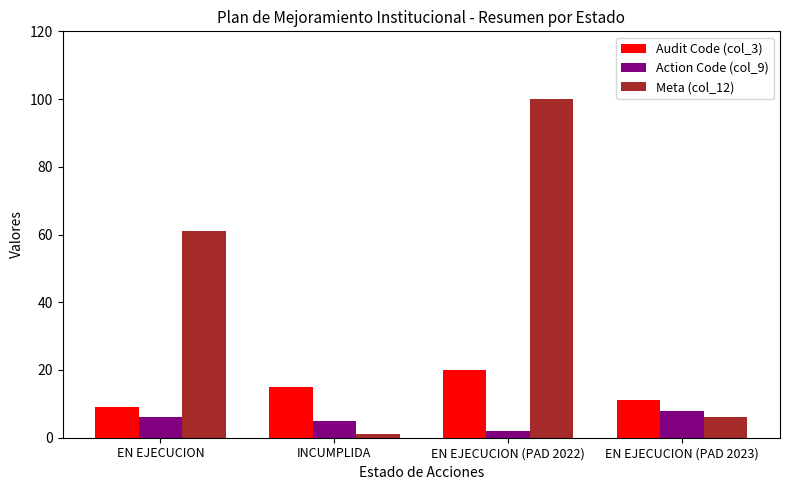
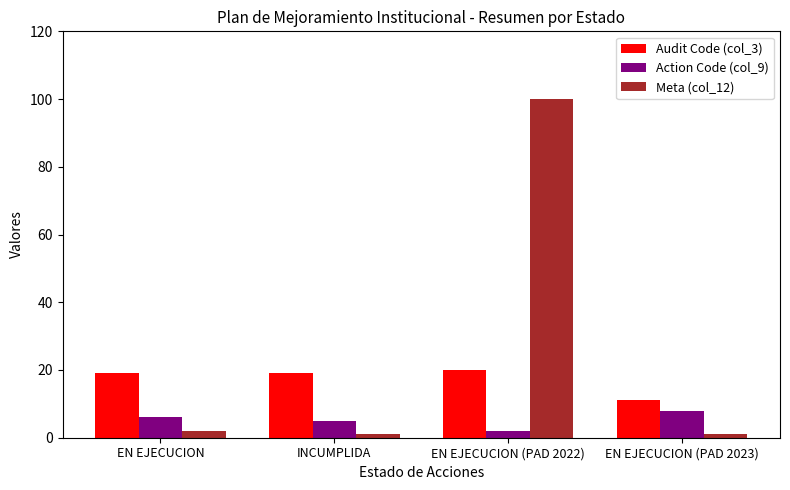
Audit Code (col_3), EN EJECUCION: 9 -> 19
Meta (col_12), EN EJECUCION: 61 -> 2
Audit Code (col_3), INCUMPLIDA: 15 -> 19
Meta (col_12), EN EJECUCION (PAD 2023): 6 -> 1
